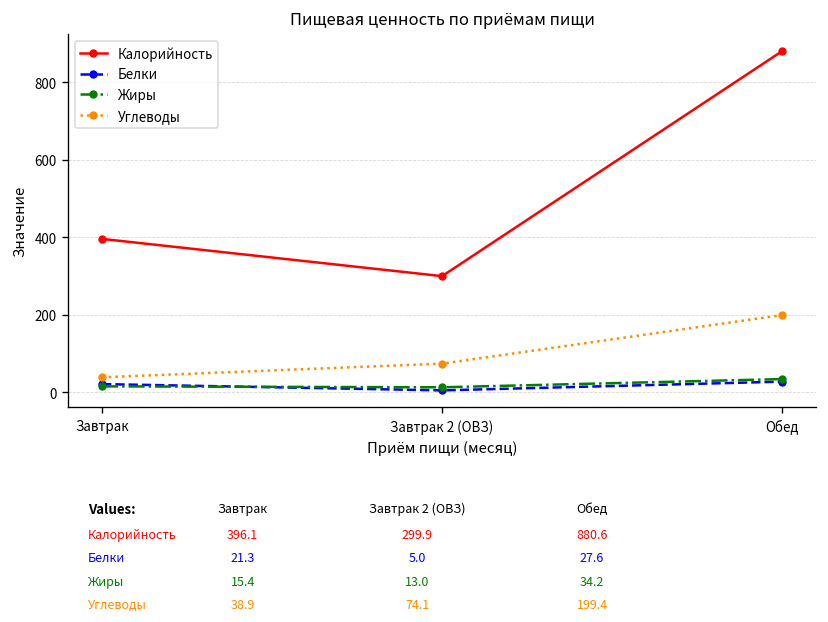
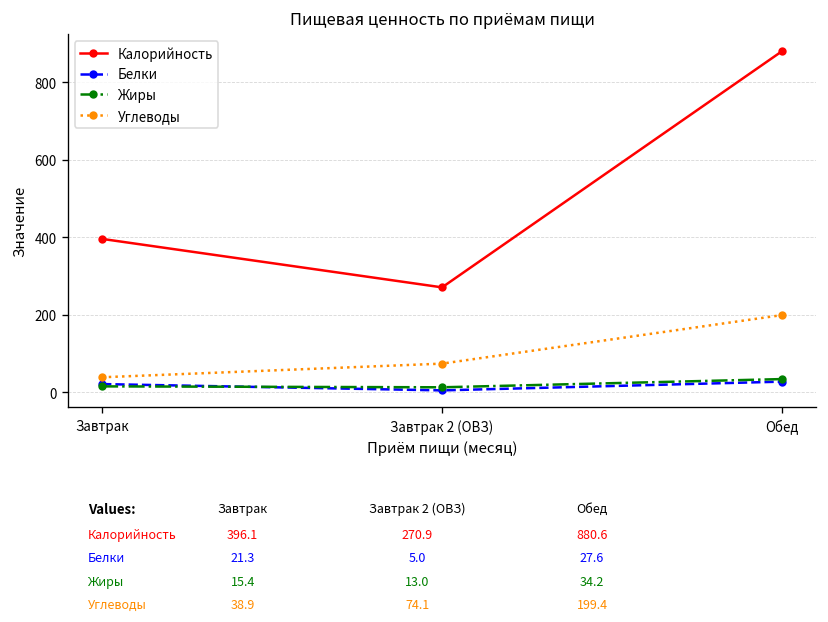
Калорийность, Завтрак 2 (ОВЗ): 299.9 -> 270.9
